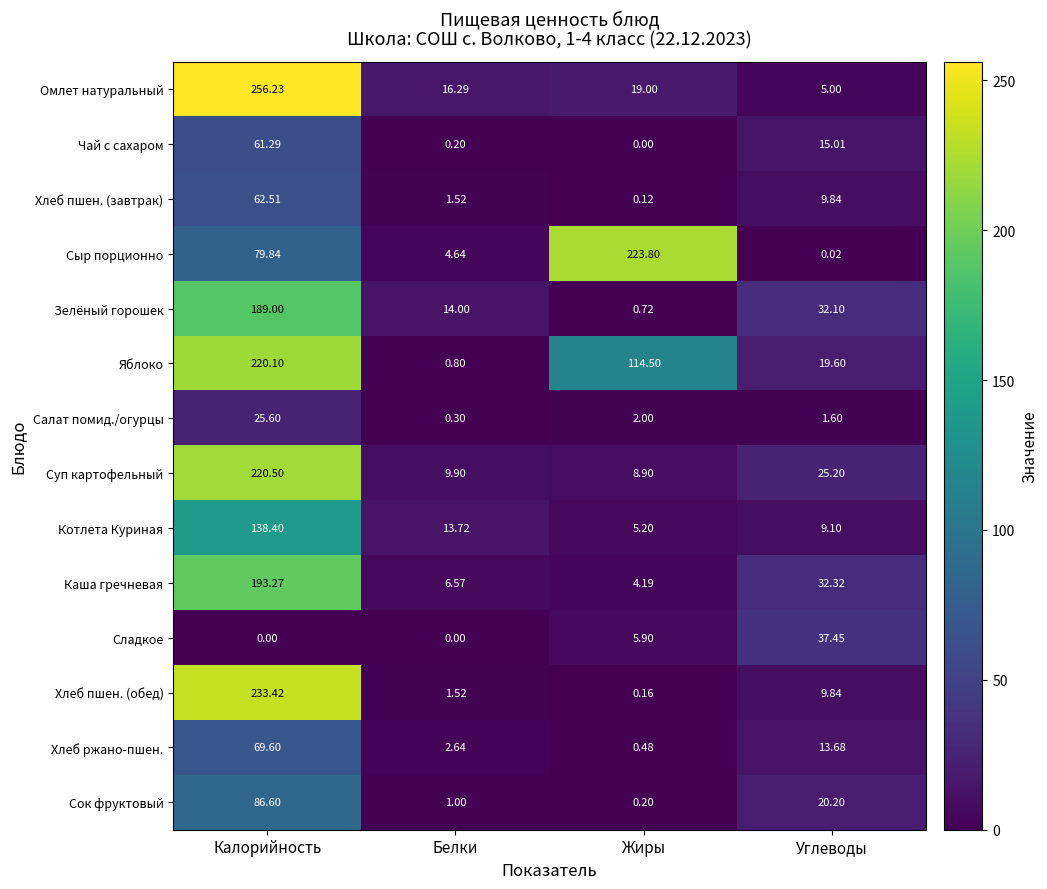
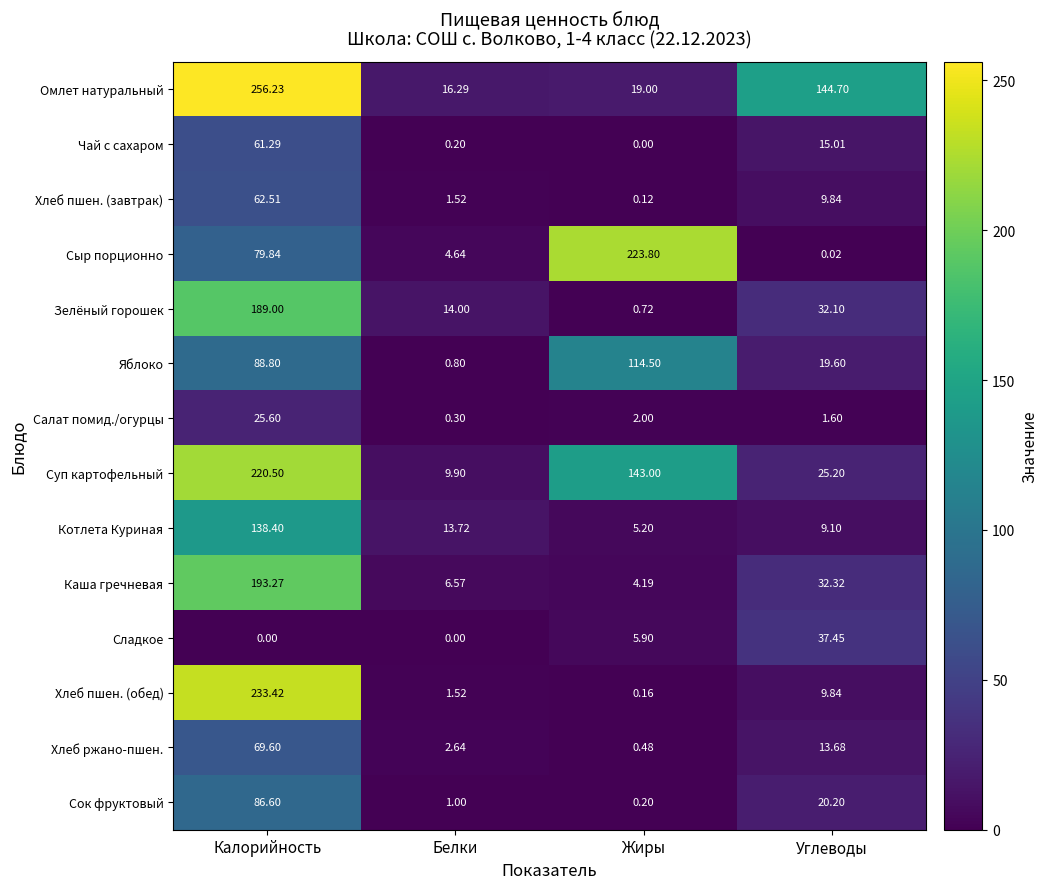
Омлет натуральный, Углеводы: 5.00 -> 144.70
Яблоко, Калорийность: 220.10 -> 88.80
Суп картофельный, Жиры: 8.90 -> 143.00
